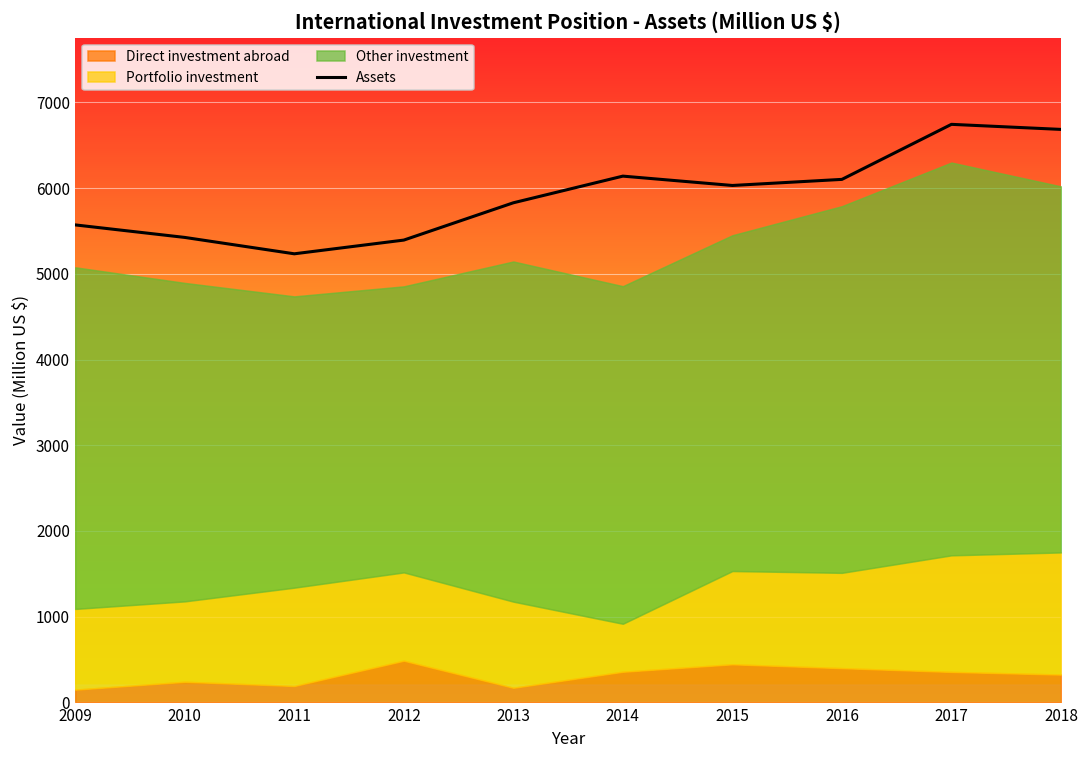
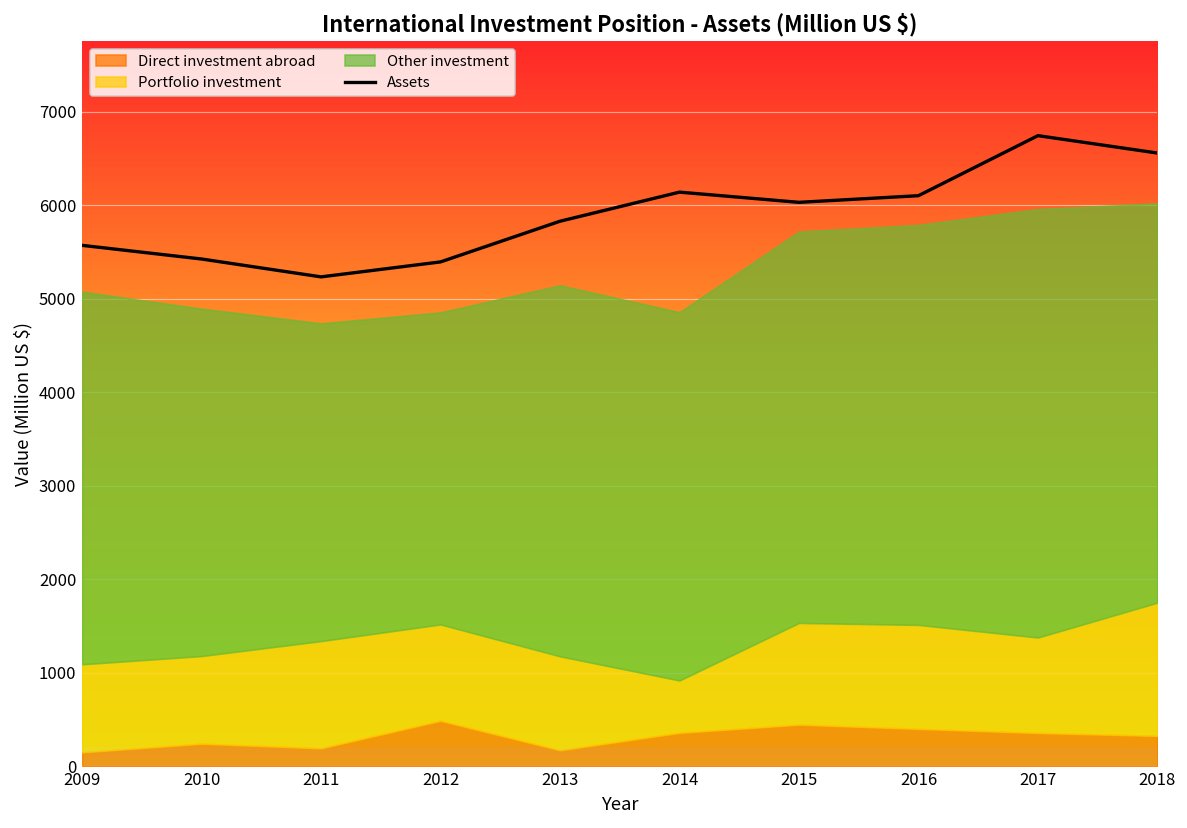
Other investment, 2015: 3900 -> 4200
Portfolio investment, 2017: 1400 -> 1000
Assets, 2018: 6700 -> 6600
